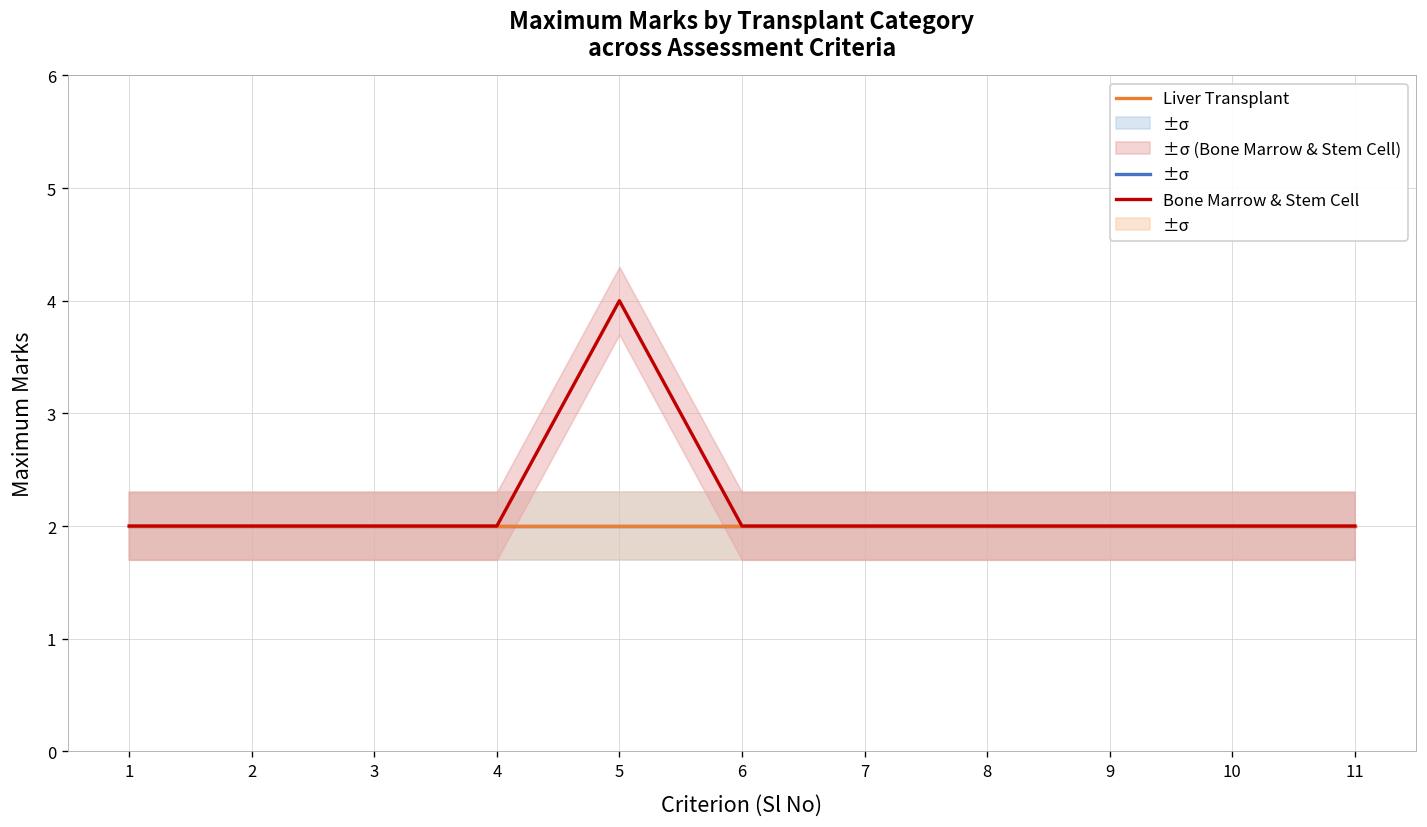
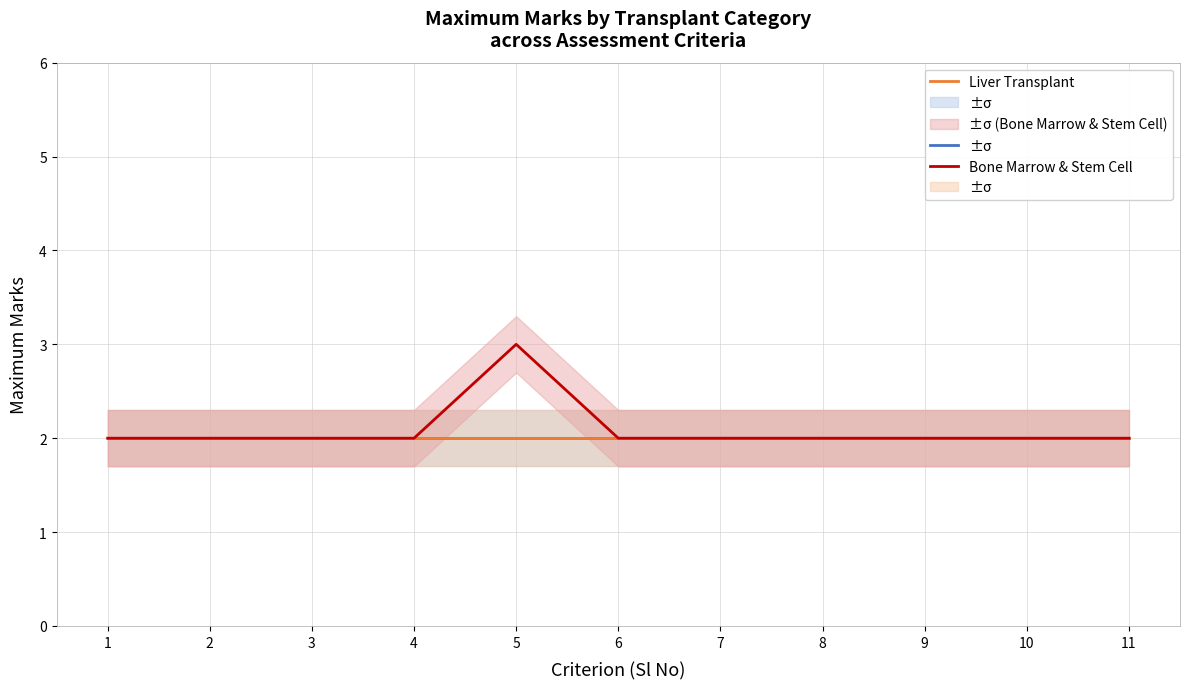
Bone Marrow & Stem Cell, 5: 4 -> 3
